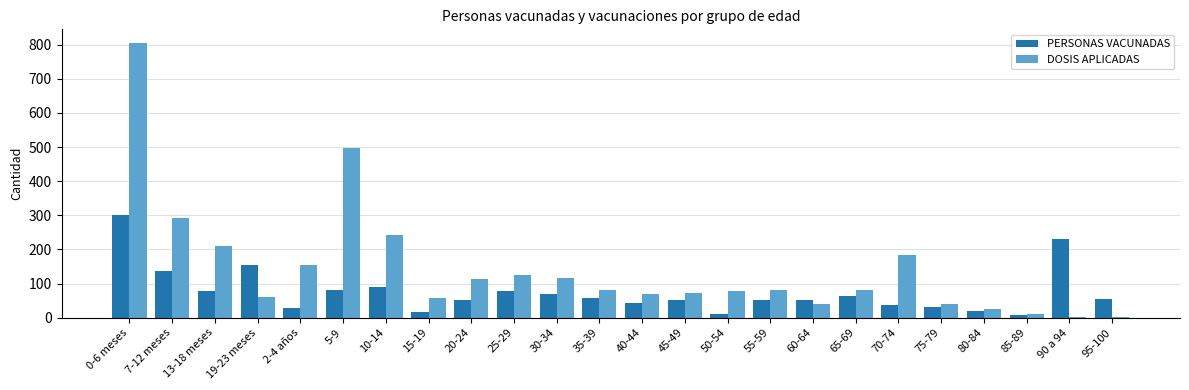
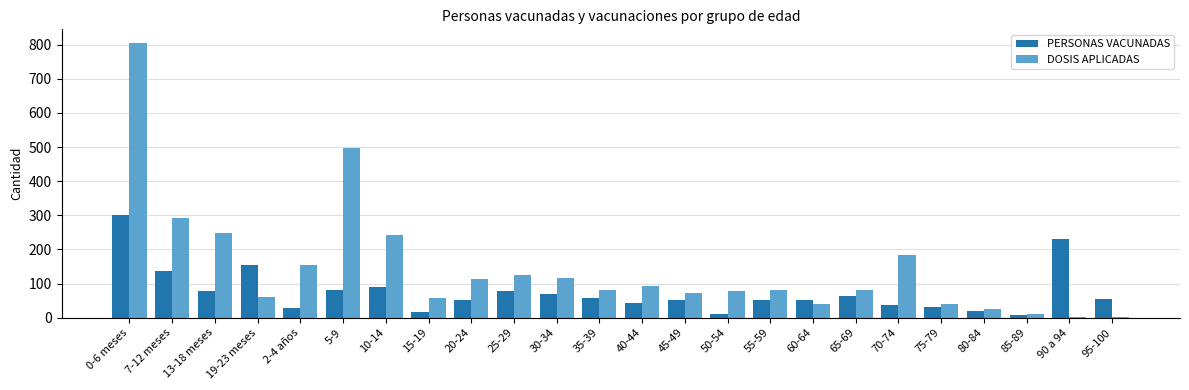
DOSIS APLICADAS, 13-18 meses: 210 -> 250
DOSIS APLICADAS, 40-44: 70 -> 90
